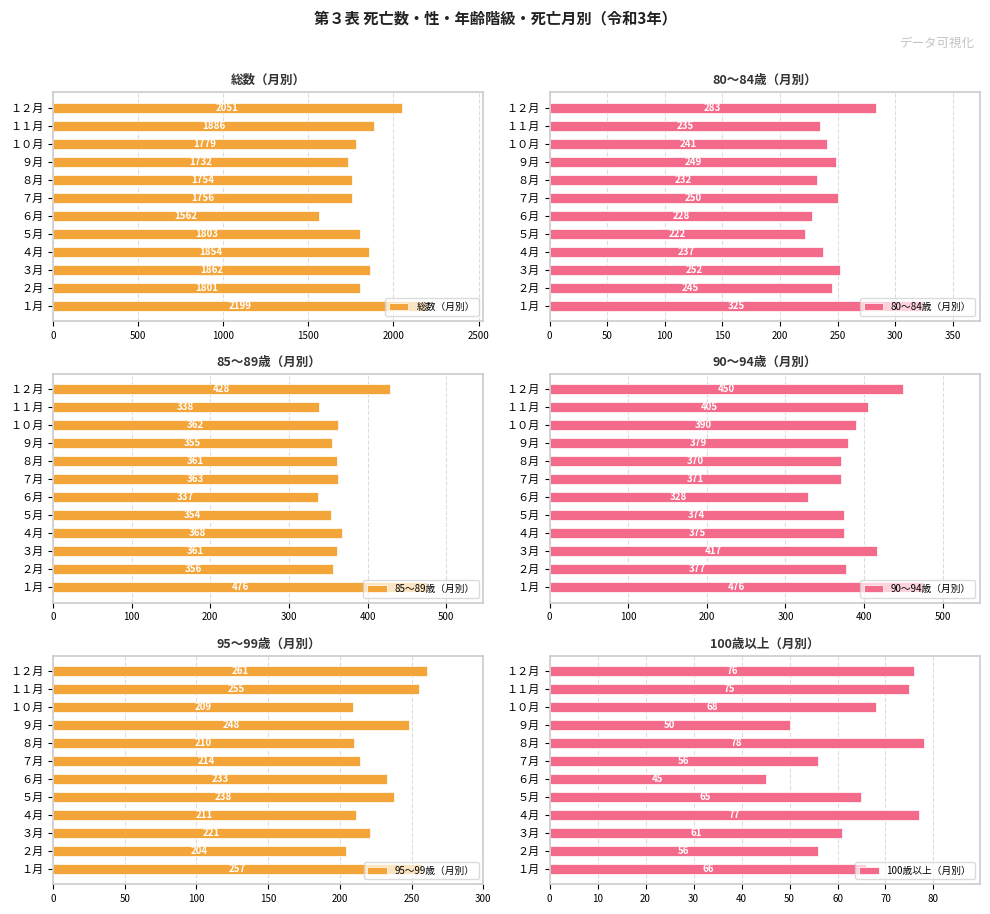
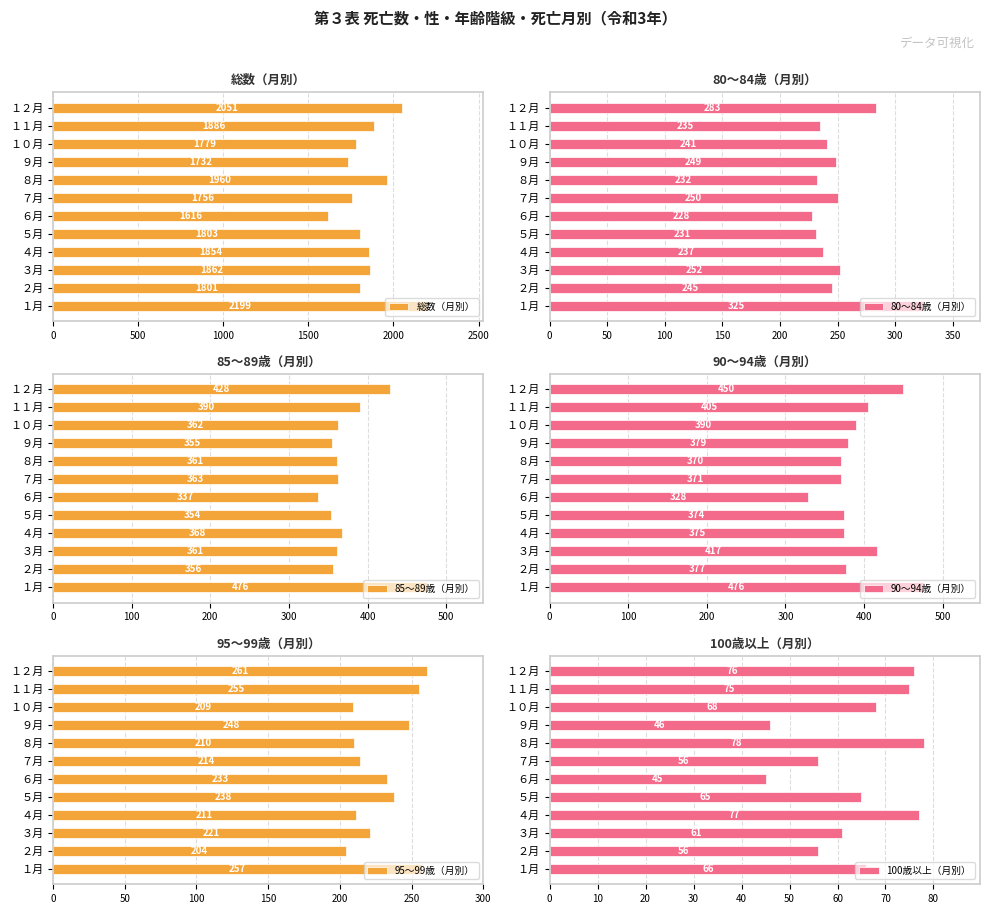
総数（月別）, ８月: 1754 -> 1960
総数（月別）, ６月: 1562 -> 1616
80～84歳（月別）, ５月: 222 -> 231
85～89歳（月別）, １１月: 338 -> 390
100歳以上（月別）, ９月: 50 -> 46
